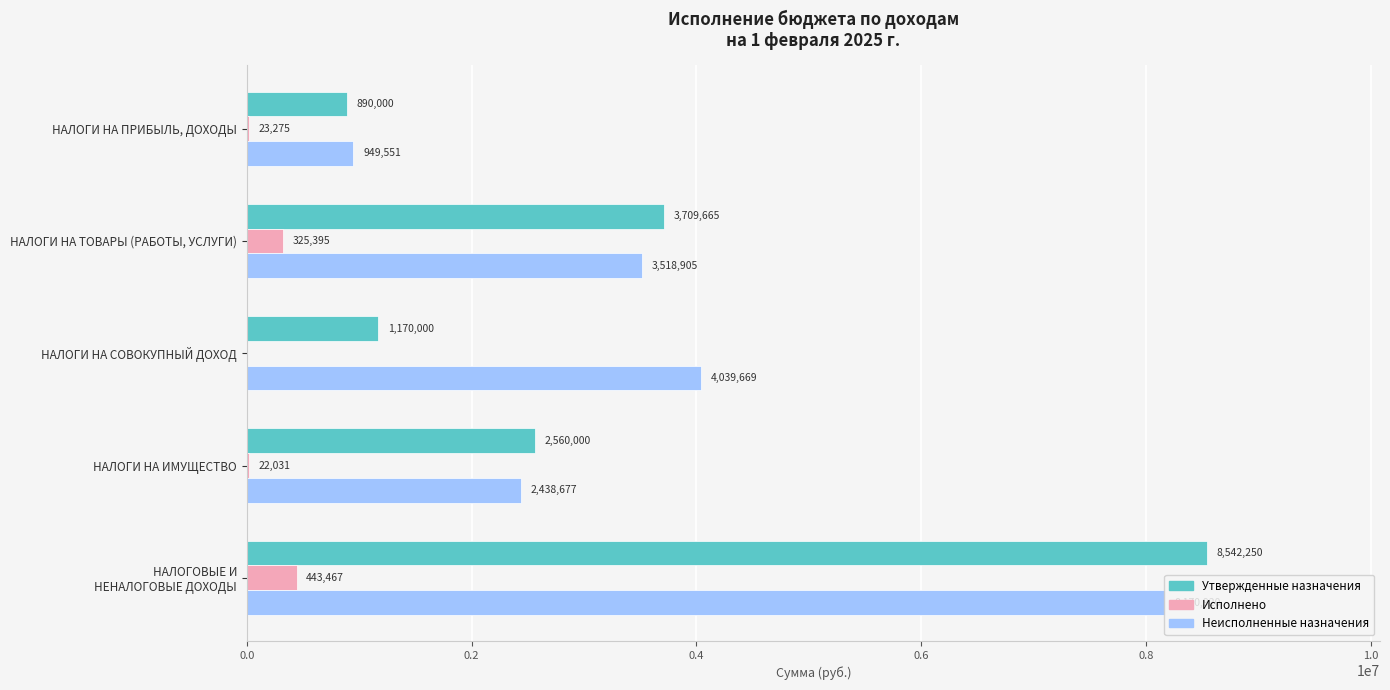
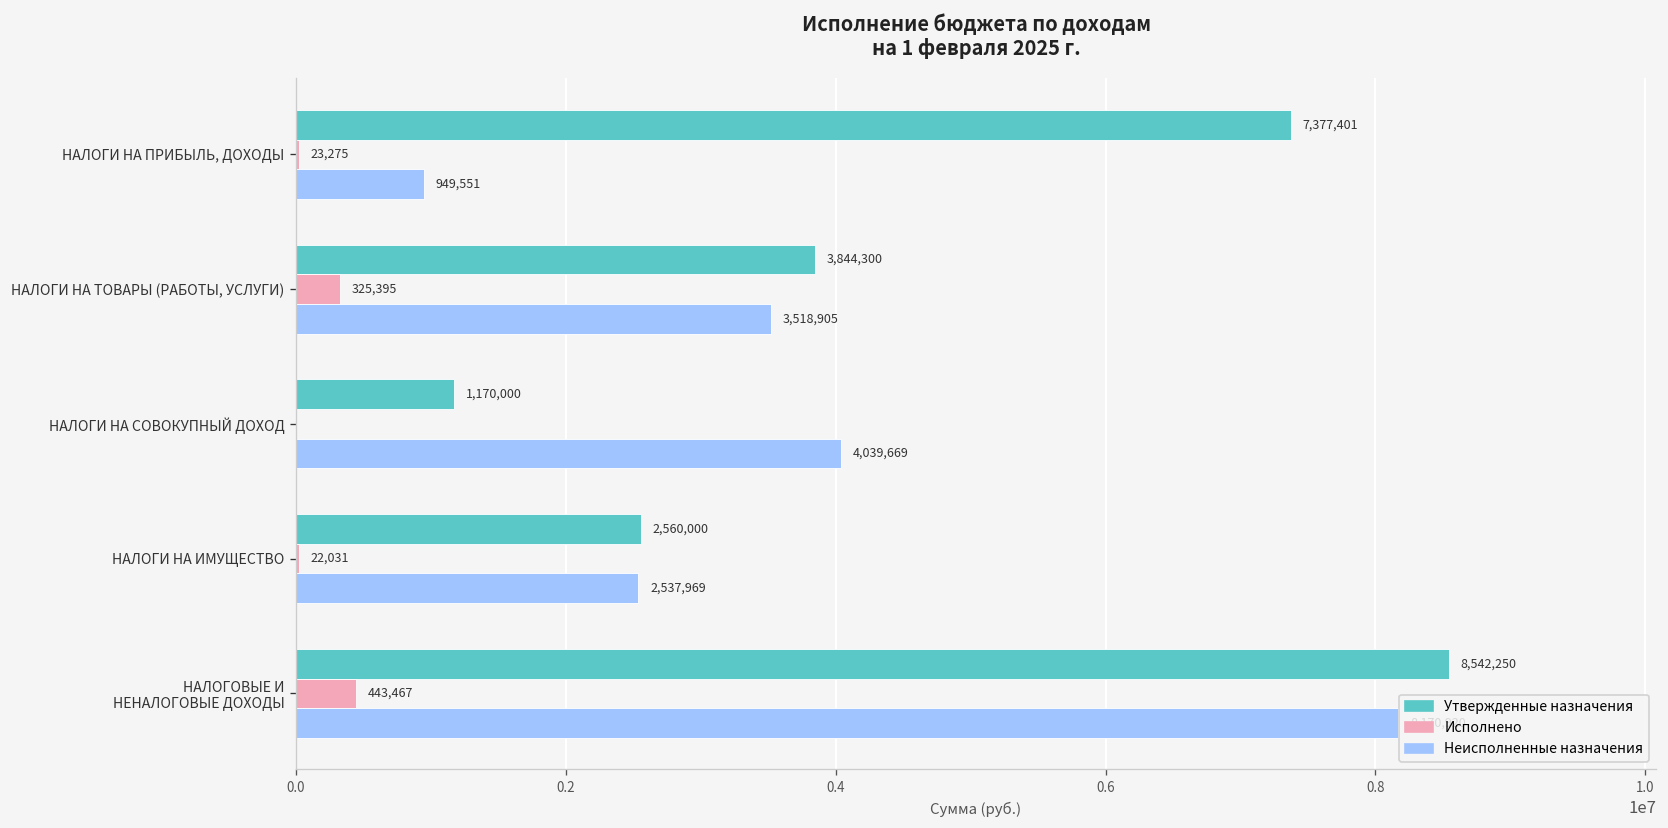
Утвержденные назначения, НАЛОГИ НА ПРИБЫЛЬ, ДОХОДЫ: 890,000 -> 7,377,401
Утвержденные назначения, НАЛОГИ НА ТОВАРЫ (РАБОТЫ, УСЛУГИ): 3,709,665 -> 3,844,300
Неисполненные назначения, НАЛОГИ НА ИМУЩЕСТВО: 2,438,677 -> 2,537,969
